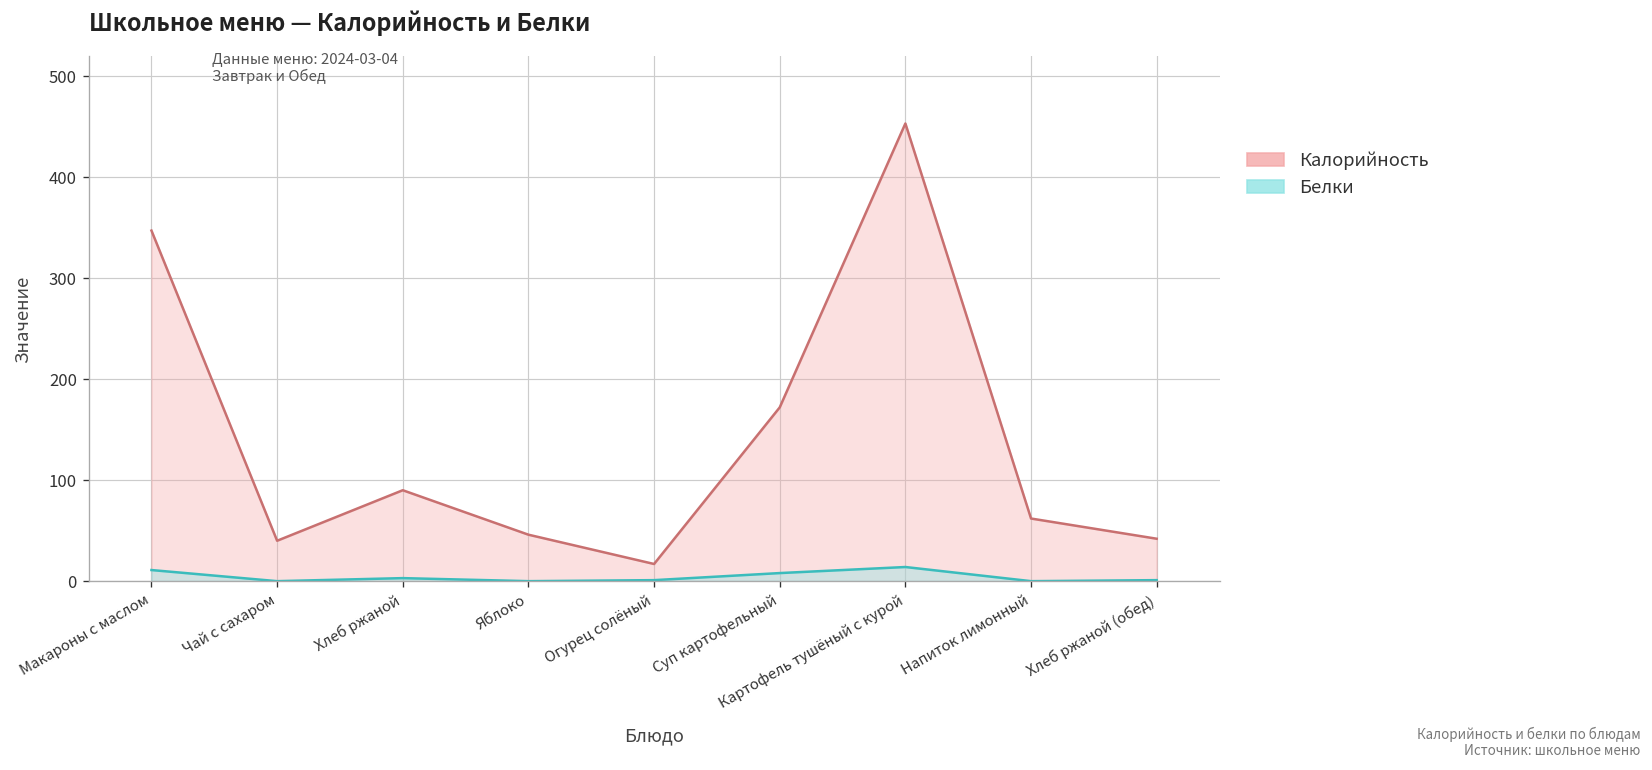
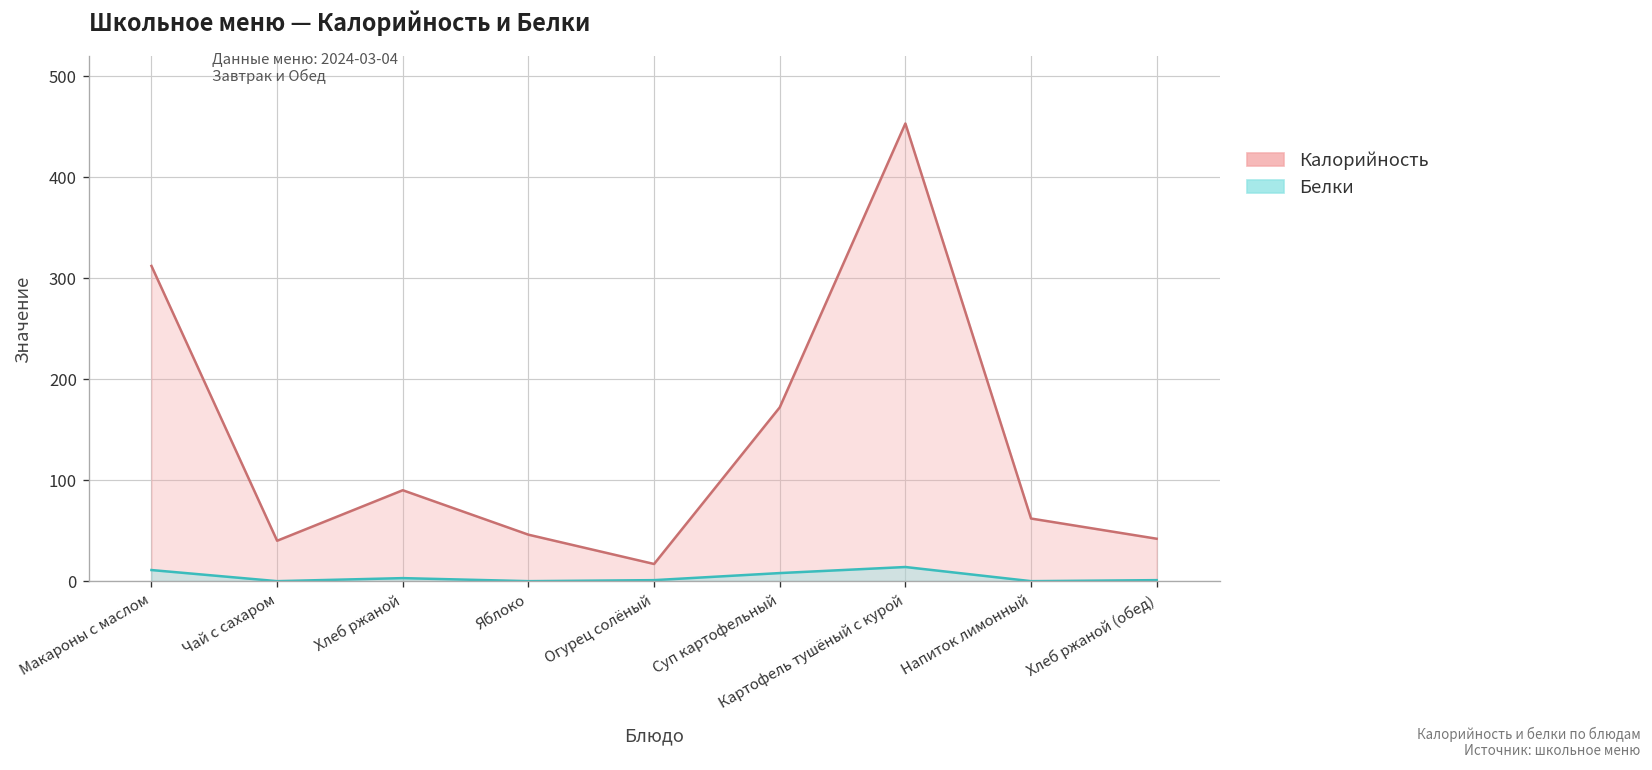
Калорийность, Макароны с маслом: 350 -> 310
